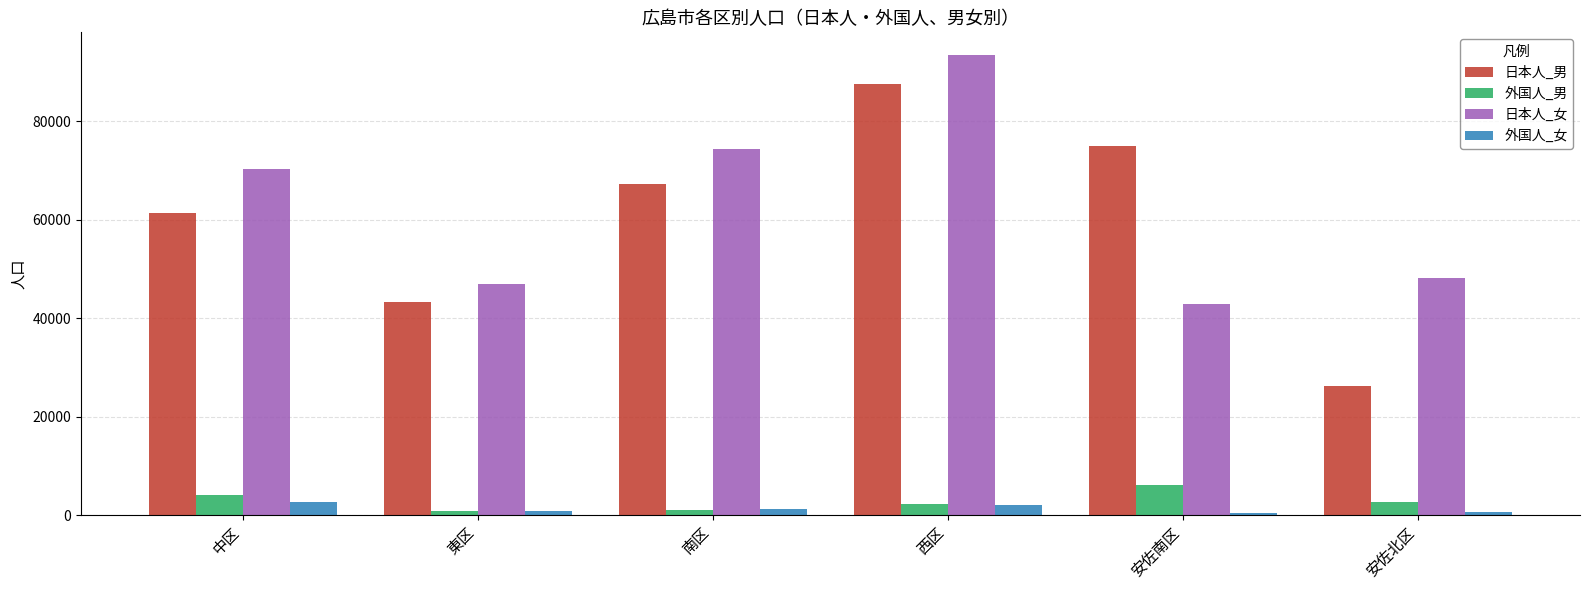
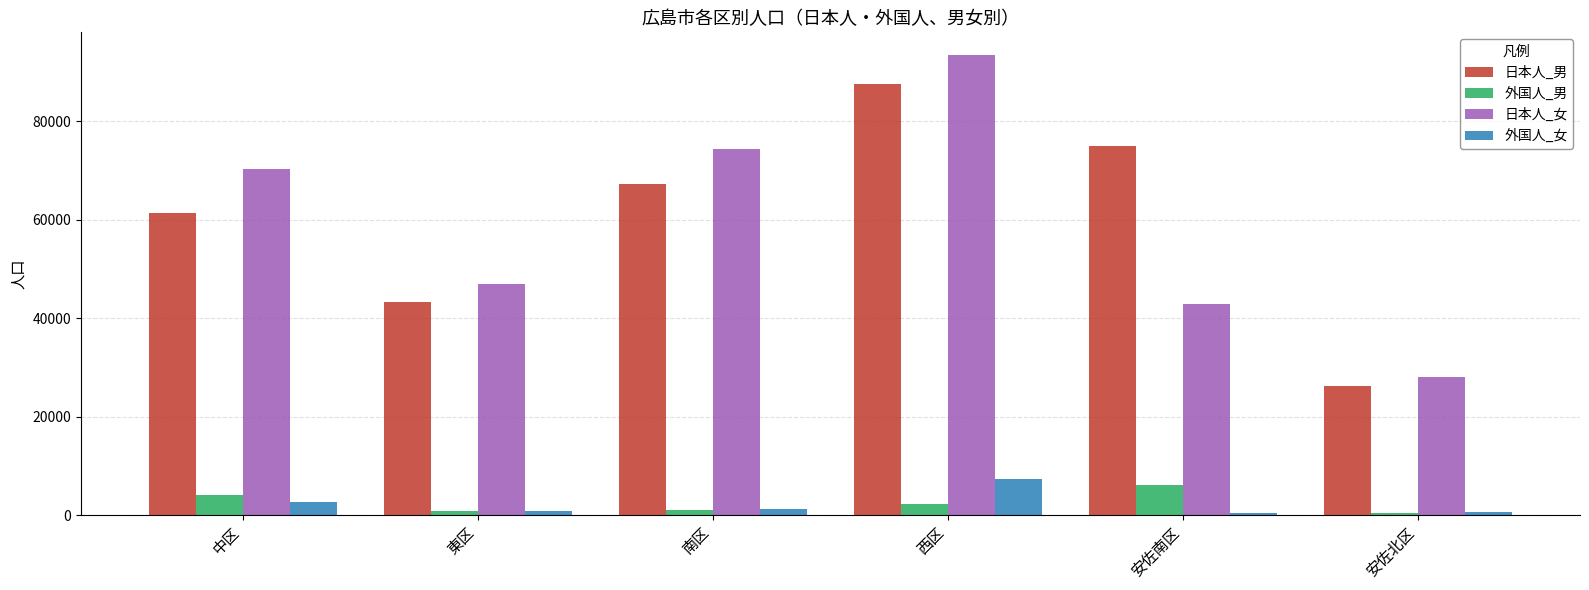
外国人_女, 西区: 2000 -> 7000
外国人_男, 安佐北区: 3000 -> 0
日本人_女, 安佐北区: 48000 -> 28000
